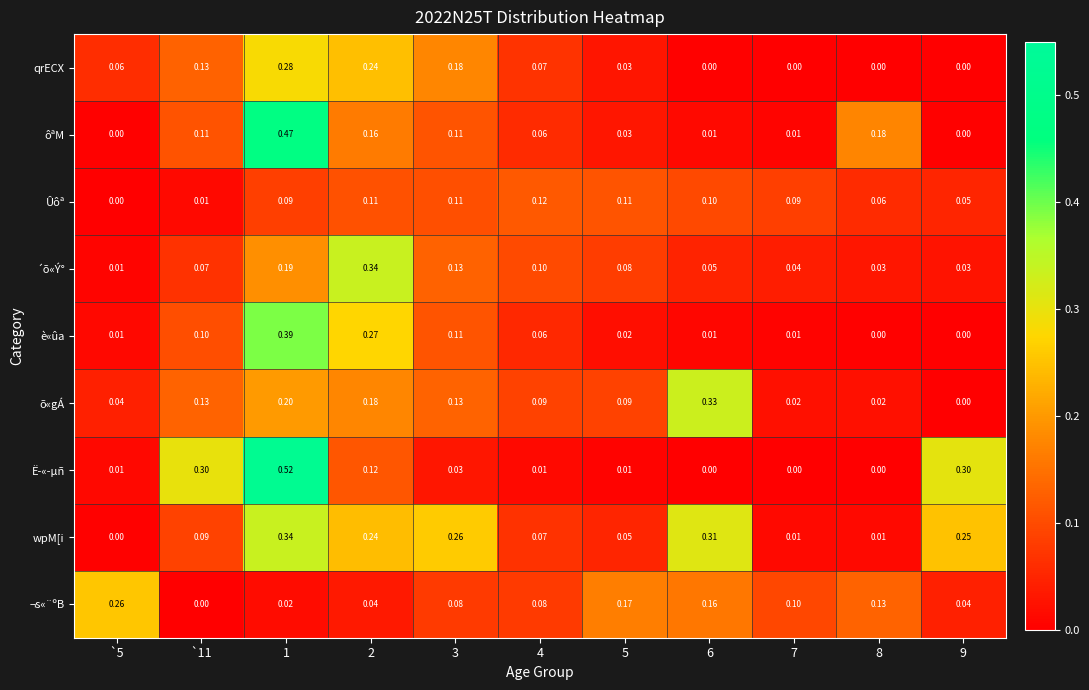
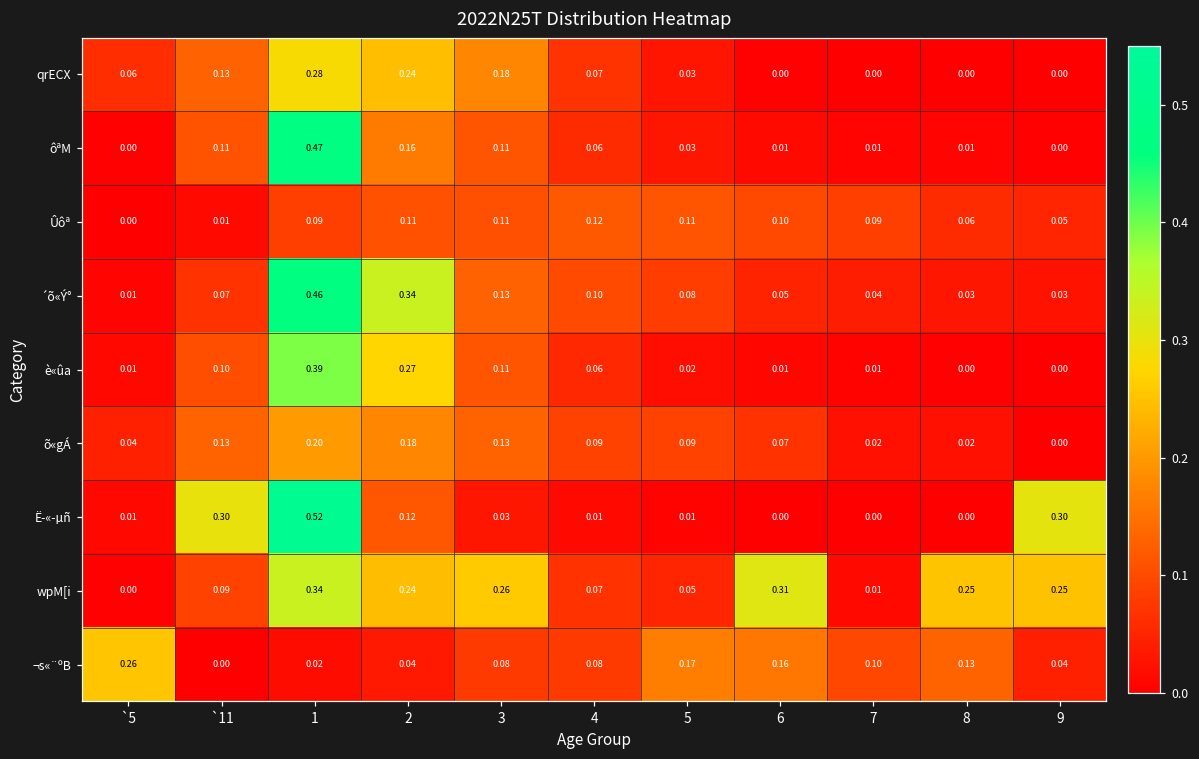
ôªM, 8: 0.18 -> 0.01
´õ«Ý°, 1: 0.19 -> 0.46
õ«gÁ, 6: 0.33 -> 0.07
wpM[i, 8: 0.01 -> 0.25
